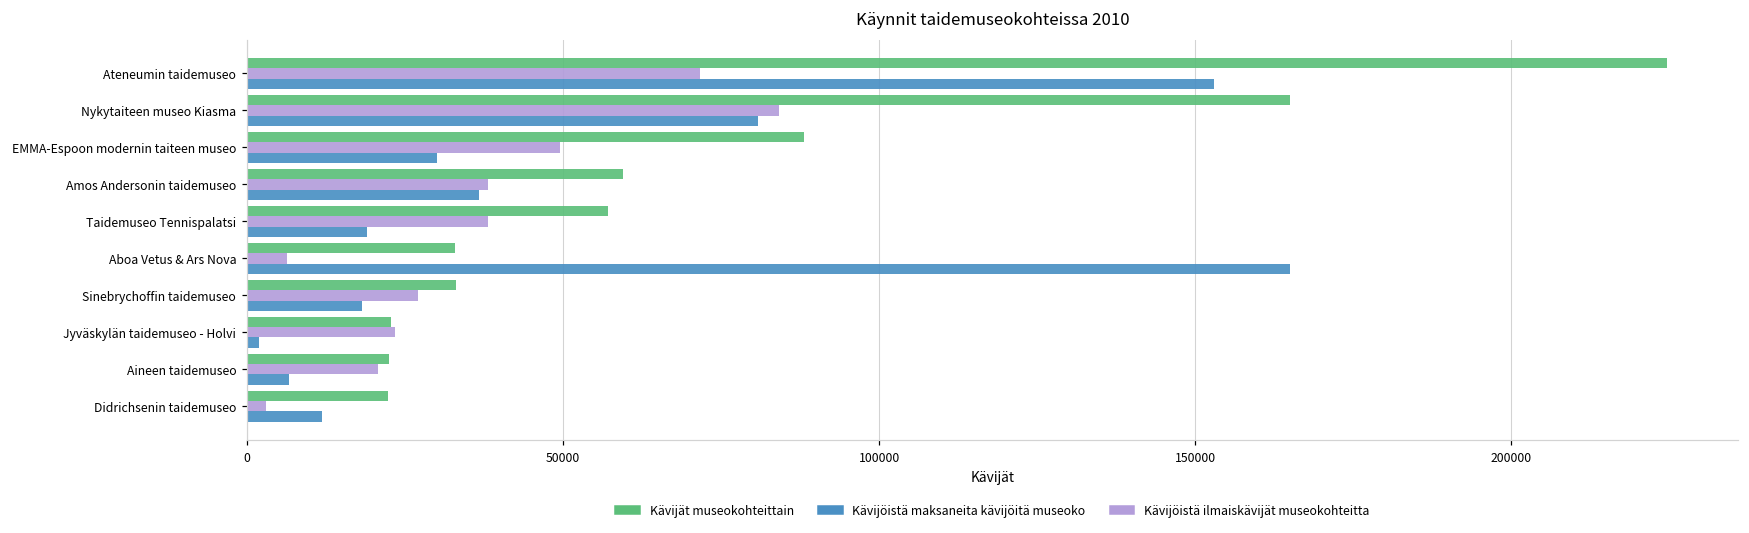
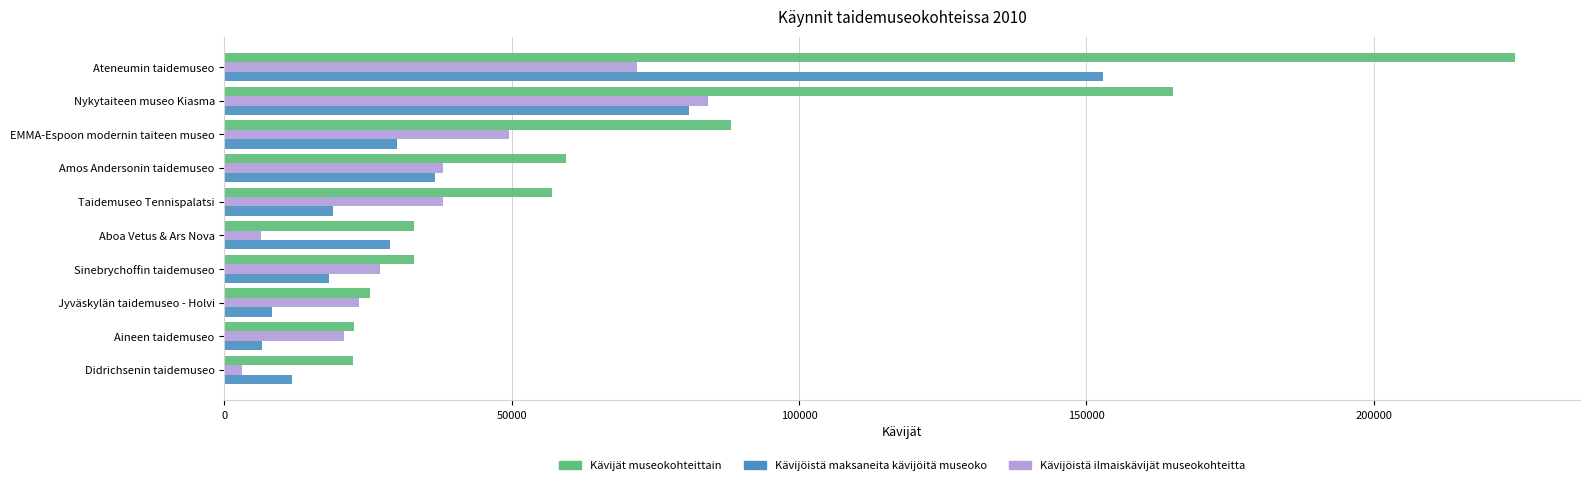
Kävijöistä maksaneita kävijöitä museoko, Aboa Vetus & Ars Nova: 165000 -> 29000
Kävijät museokohteittain, Jyväskylän taidemuseo - Holvi: 23000 -> 25000
Kävijöistä maksaneita kävijöitä museoko, Jyväskylän taidemuseo - Holvi: 2000 -> 8000
